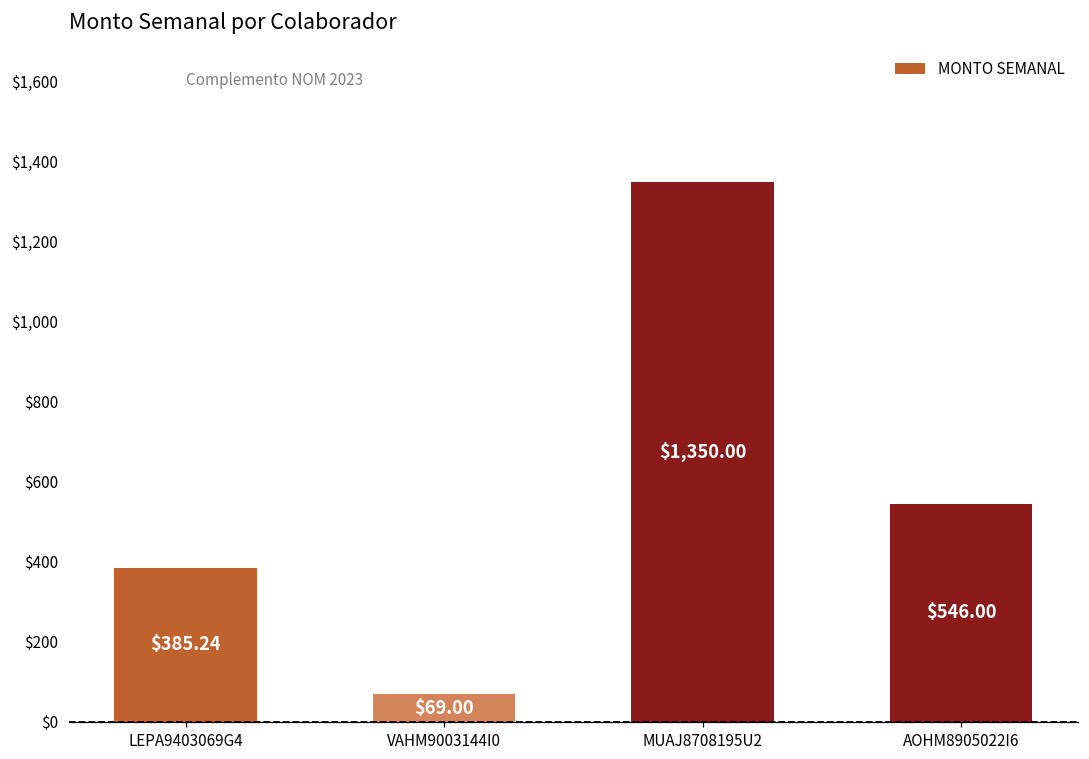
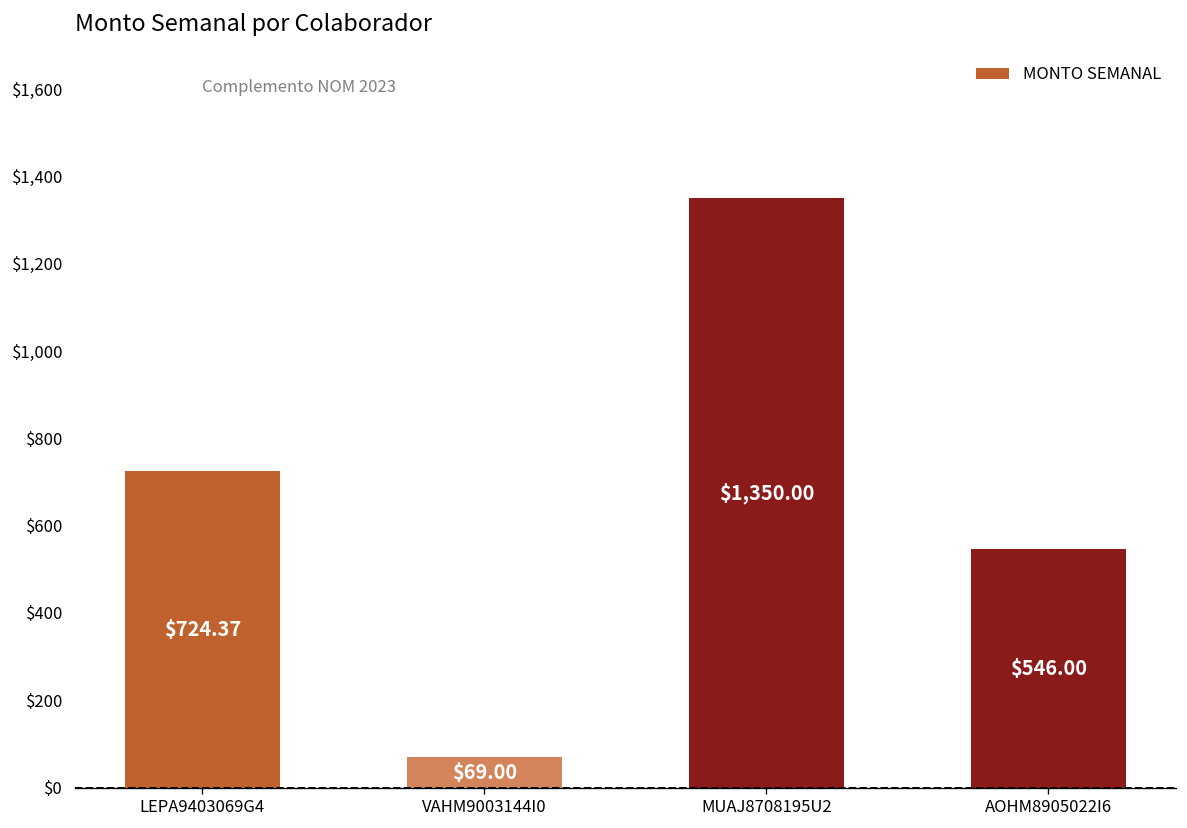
LEPA9403069G4: $385.24 -> $724.37
